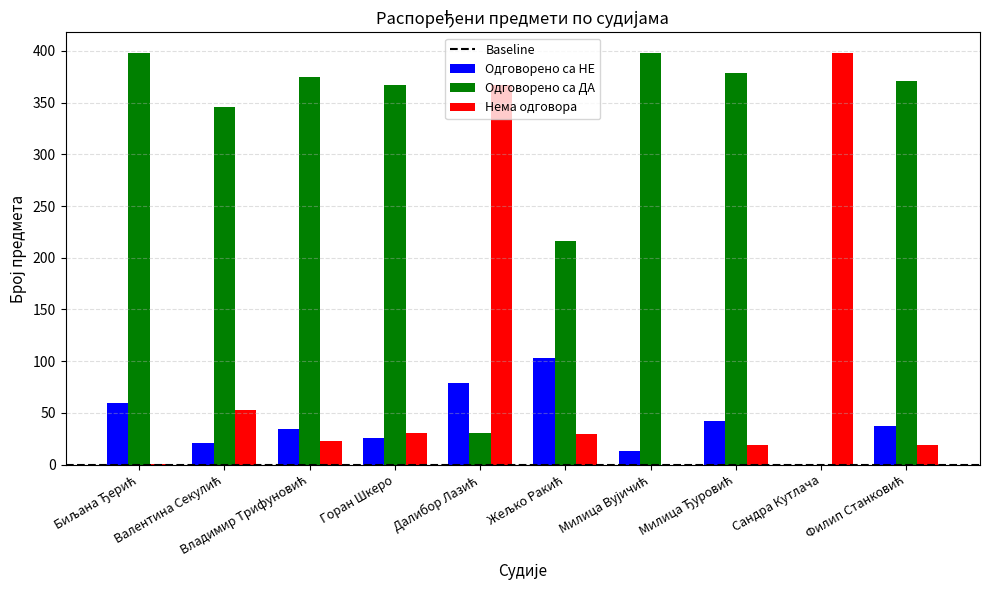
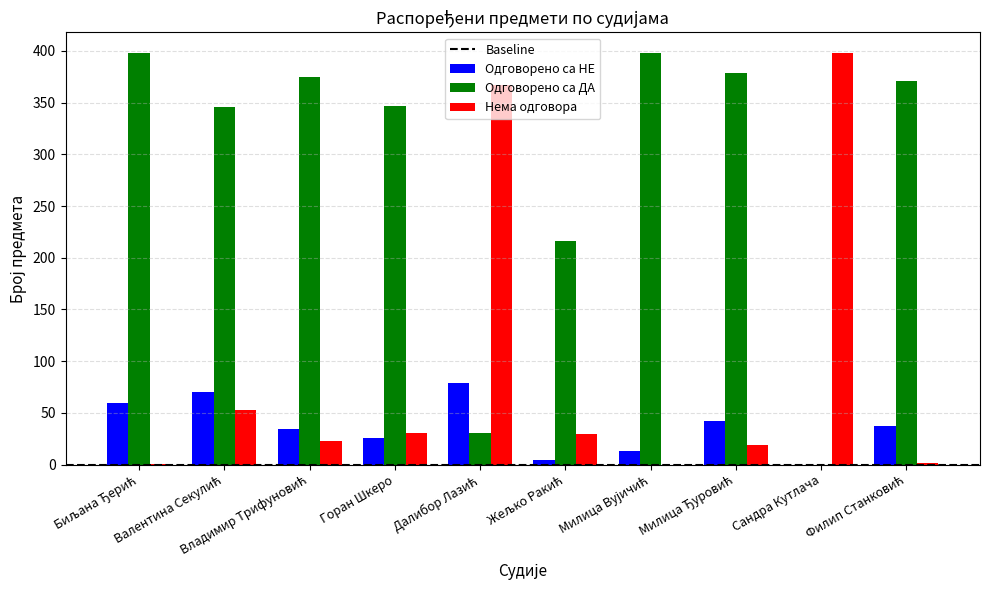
Одговорено са НЕ, Валентина Секулић: 21 -> 70
Одговорено са ДА, Горан Шкеро: 367 -> 347
Одговорено са НЕ, Жељко Ракић: 103 -> 4
Нема одговора, Филип Станковић: 19 -> 2
